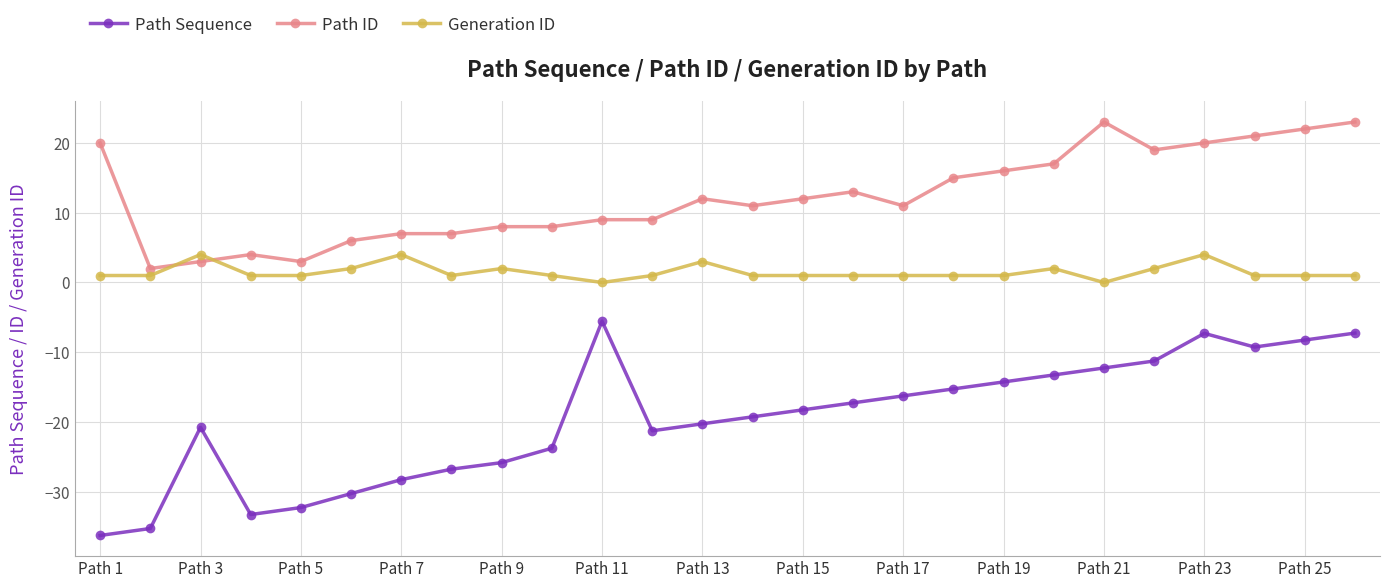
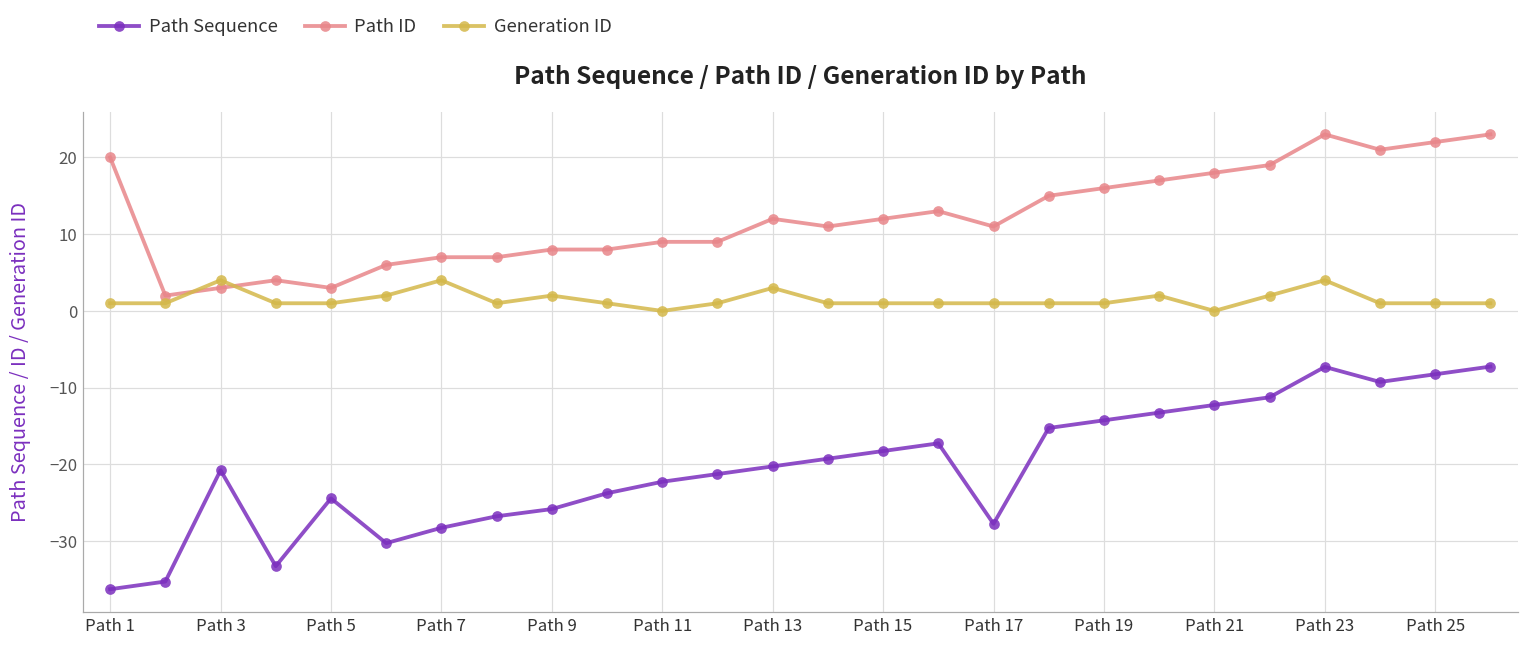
Path Sequence, Path 5: -32 -> -24
Path Sequence, Path 11: -6 -> -22
Path Sequence, Path 17: -16 -> -28
Path ID, Path 21: 23 -> 18
Path ID, Path 23: 20 -> 23
